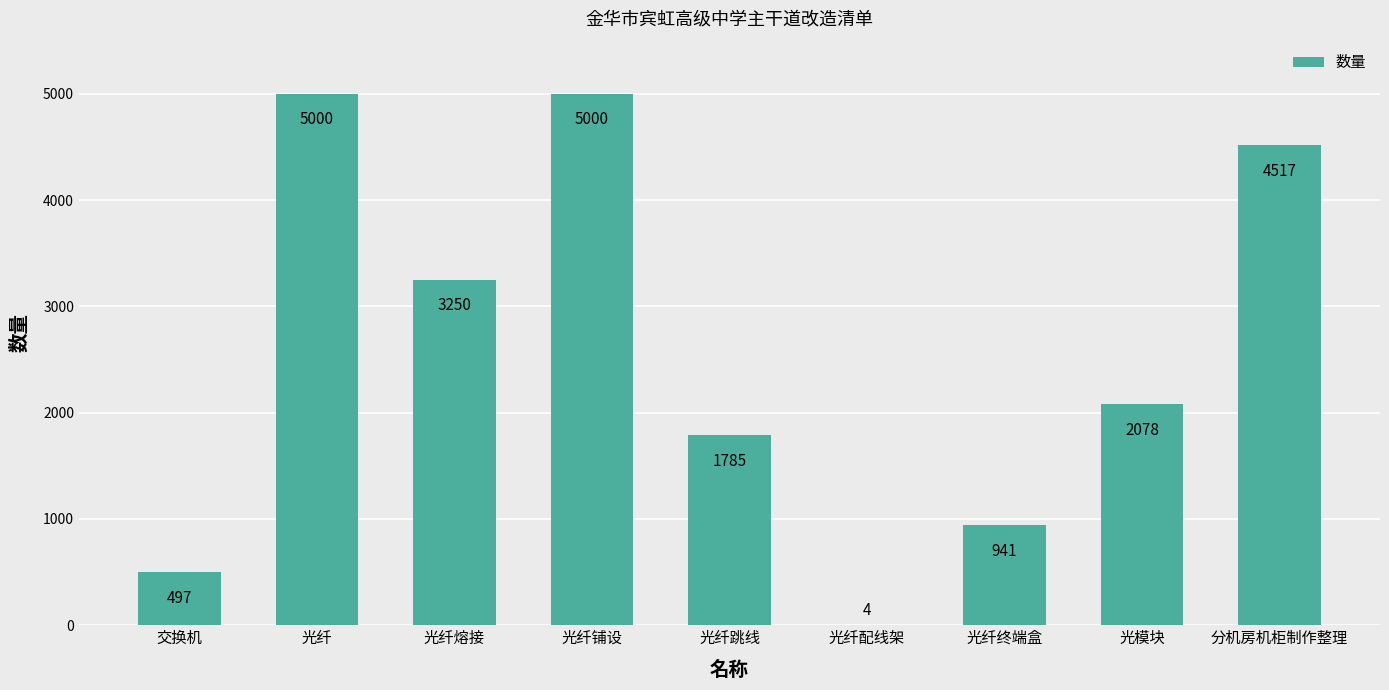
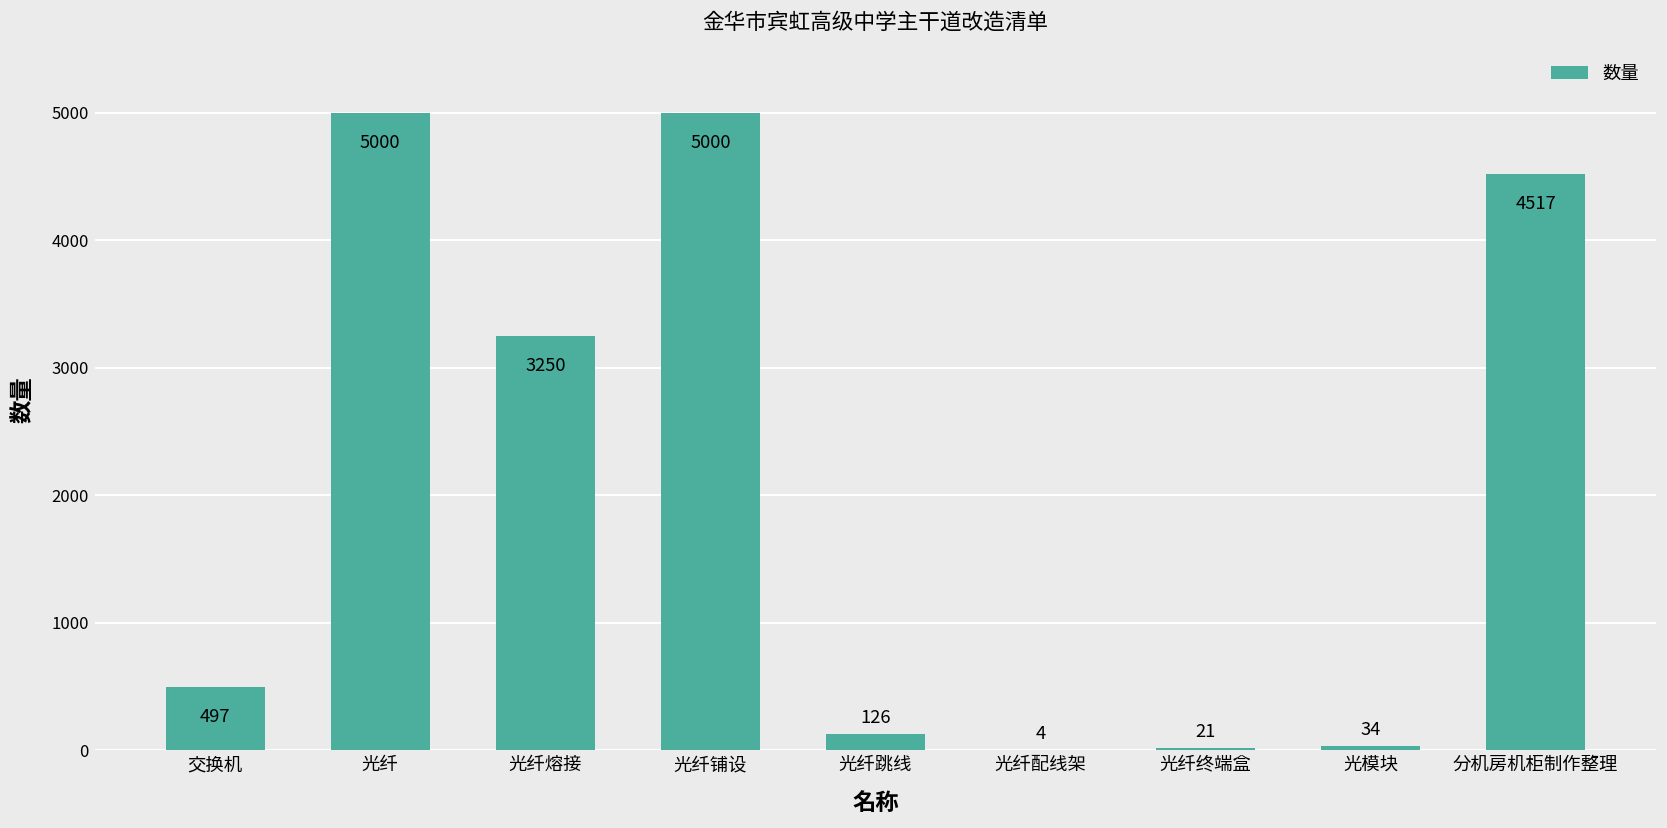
光纤跳线: 1785 -> 126
光纤终端盒: 941 -> 21
光模块: 2078 -> 34
